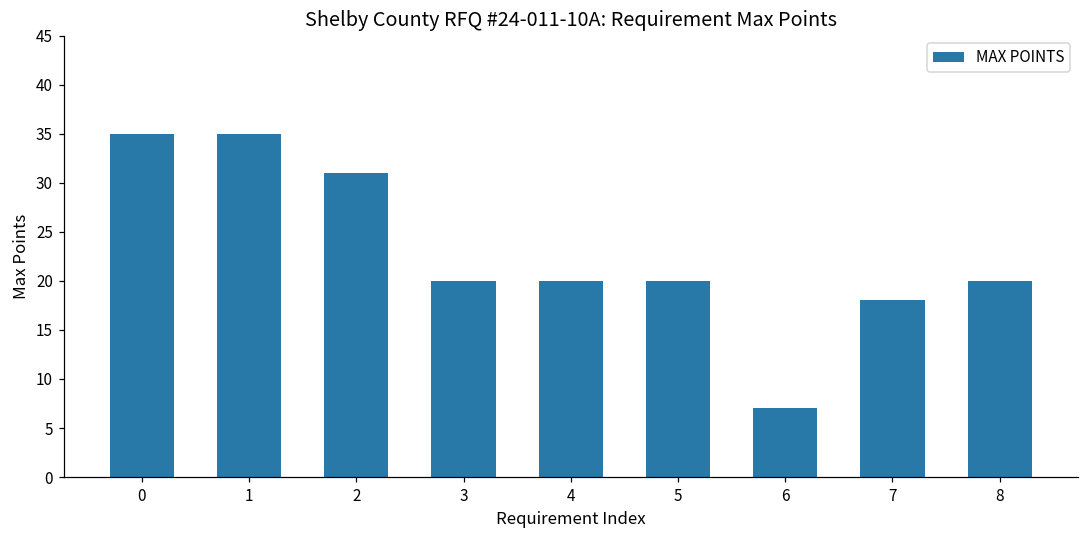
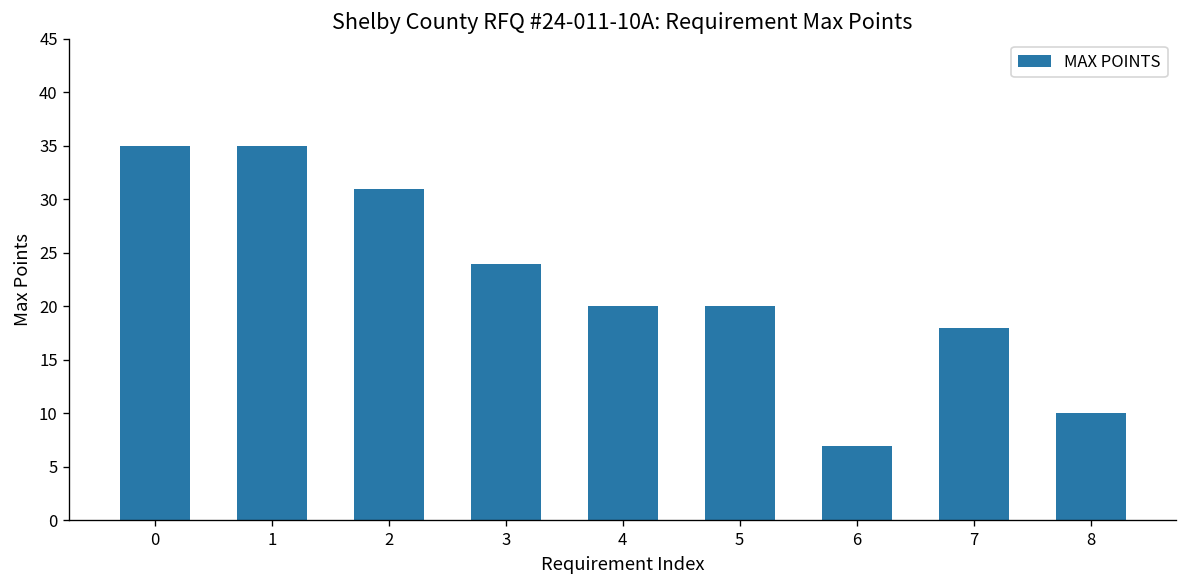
3: 20 -> 24
8: 20 -> 10
